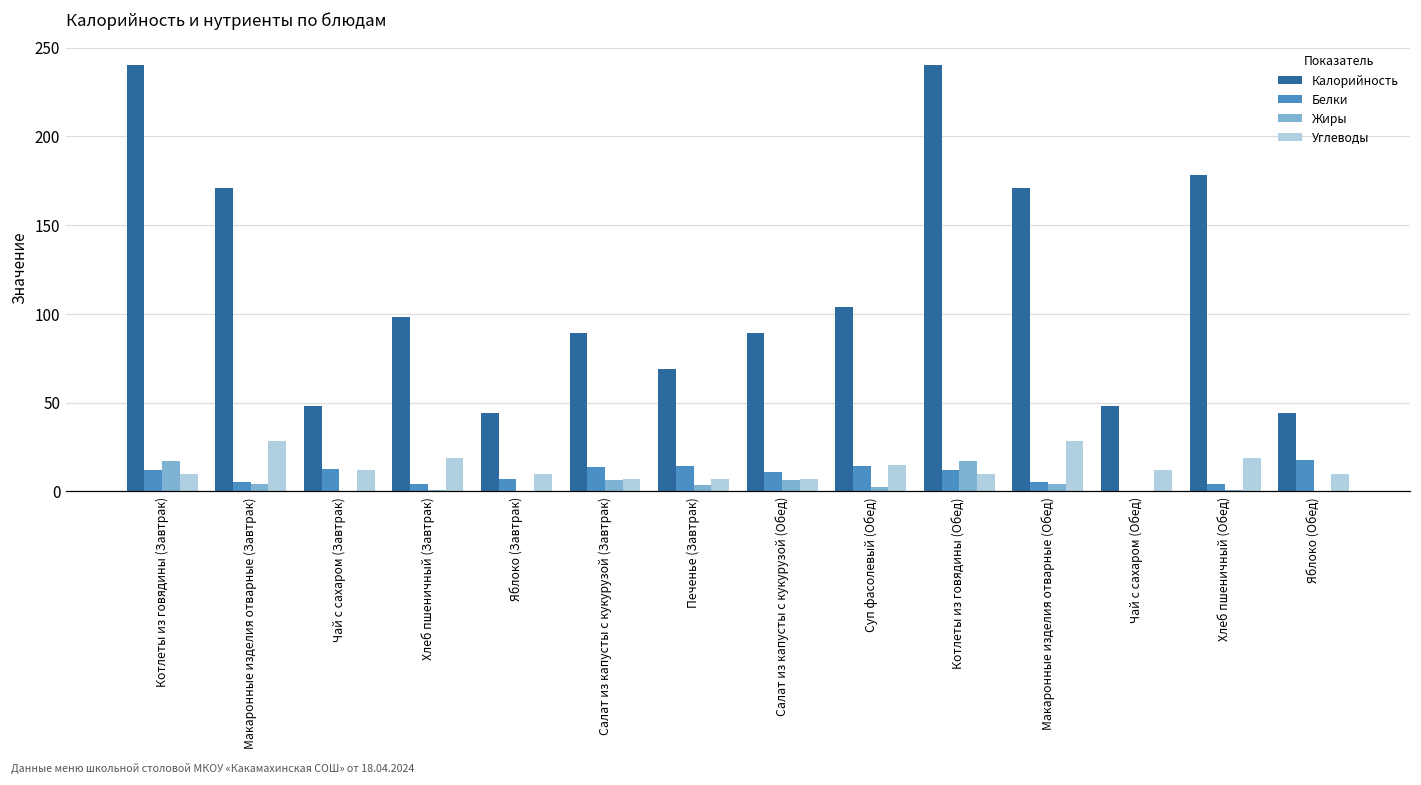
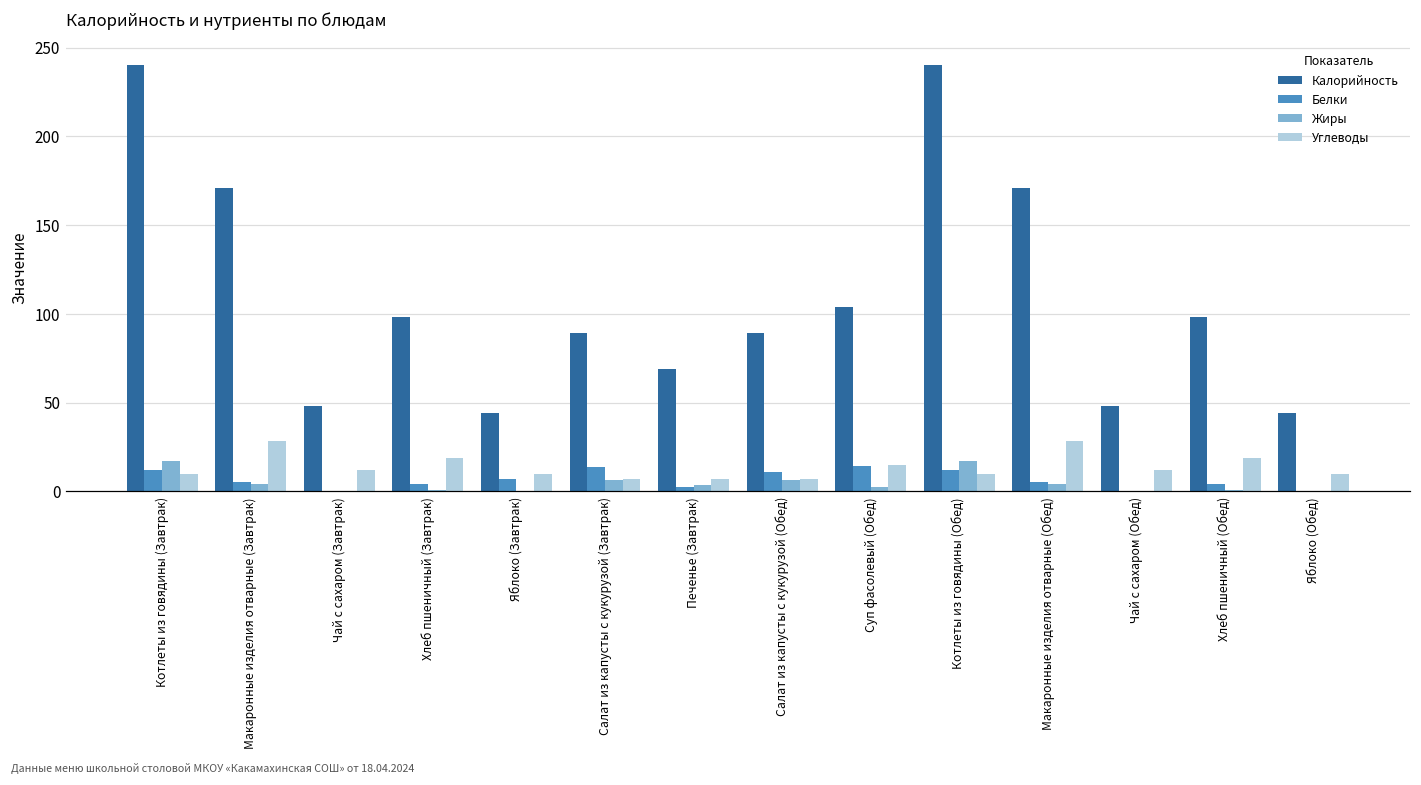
Белки, Чай с сахаром (Завтрак): 13 -> 0
Белки, Печенье (Завтрак): 14 -> 2
Калорийность, Хлеб пшеничный (Обед): 178 -> 98
Белки, Яблоко (Обед): 18 -> 0
